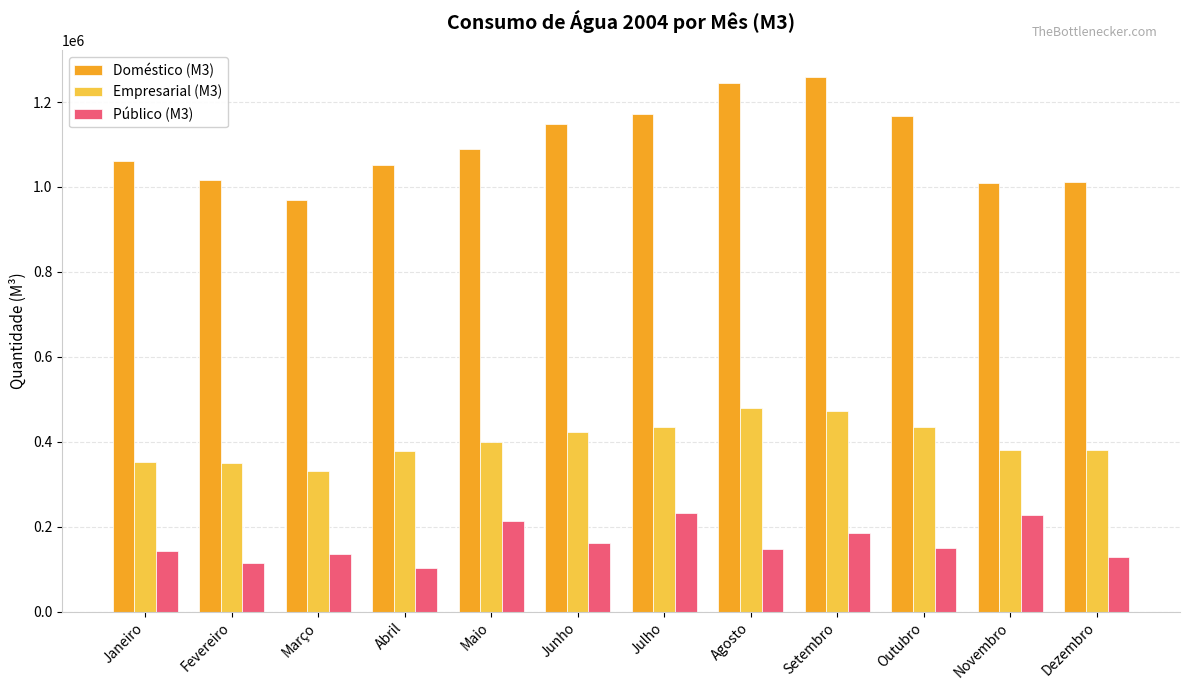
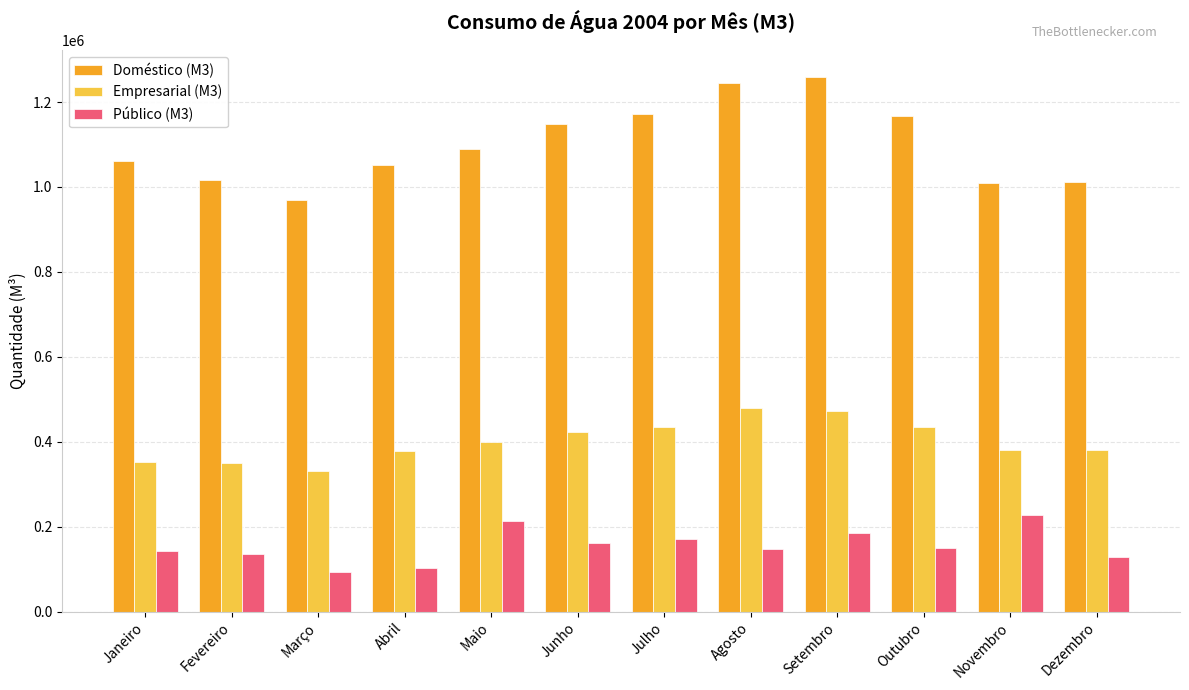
Público (M3), Fevereiro: 110000 -> 140000
Público (M3), Março: 140000 -> 90000
Público (M3), Julho: 230000 -> 170000
